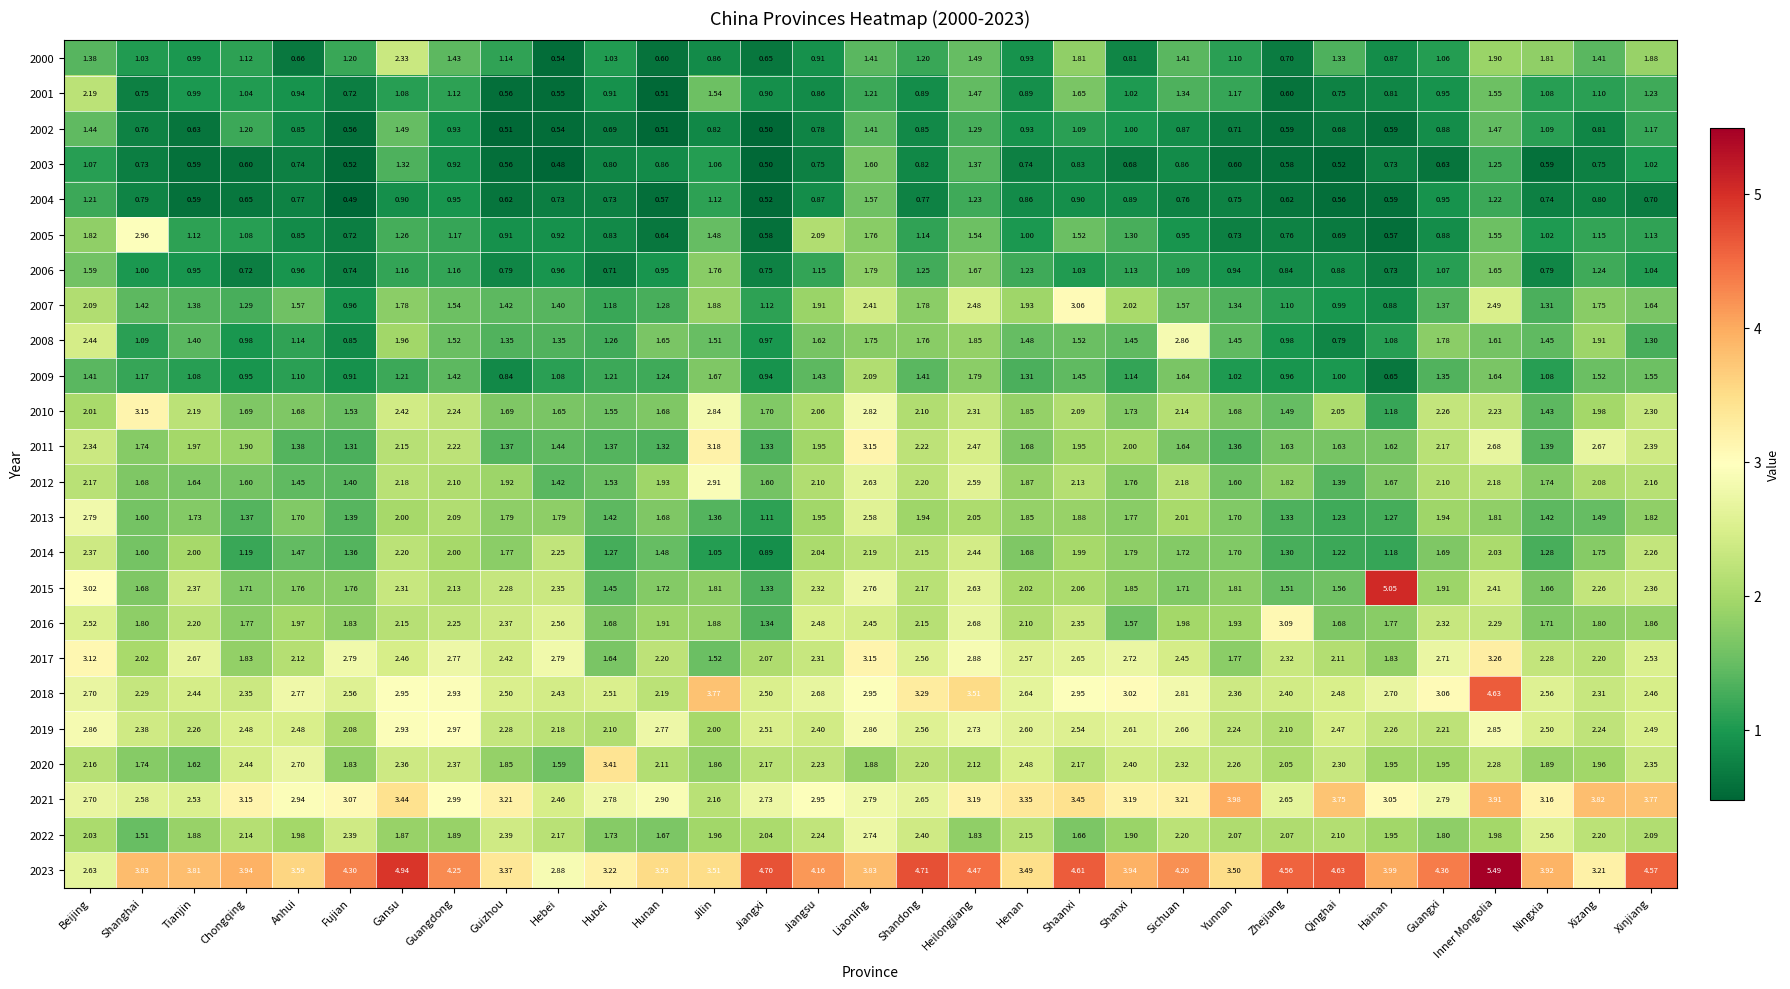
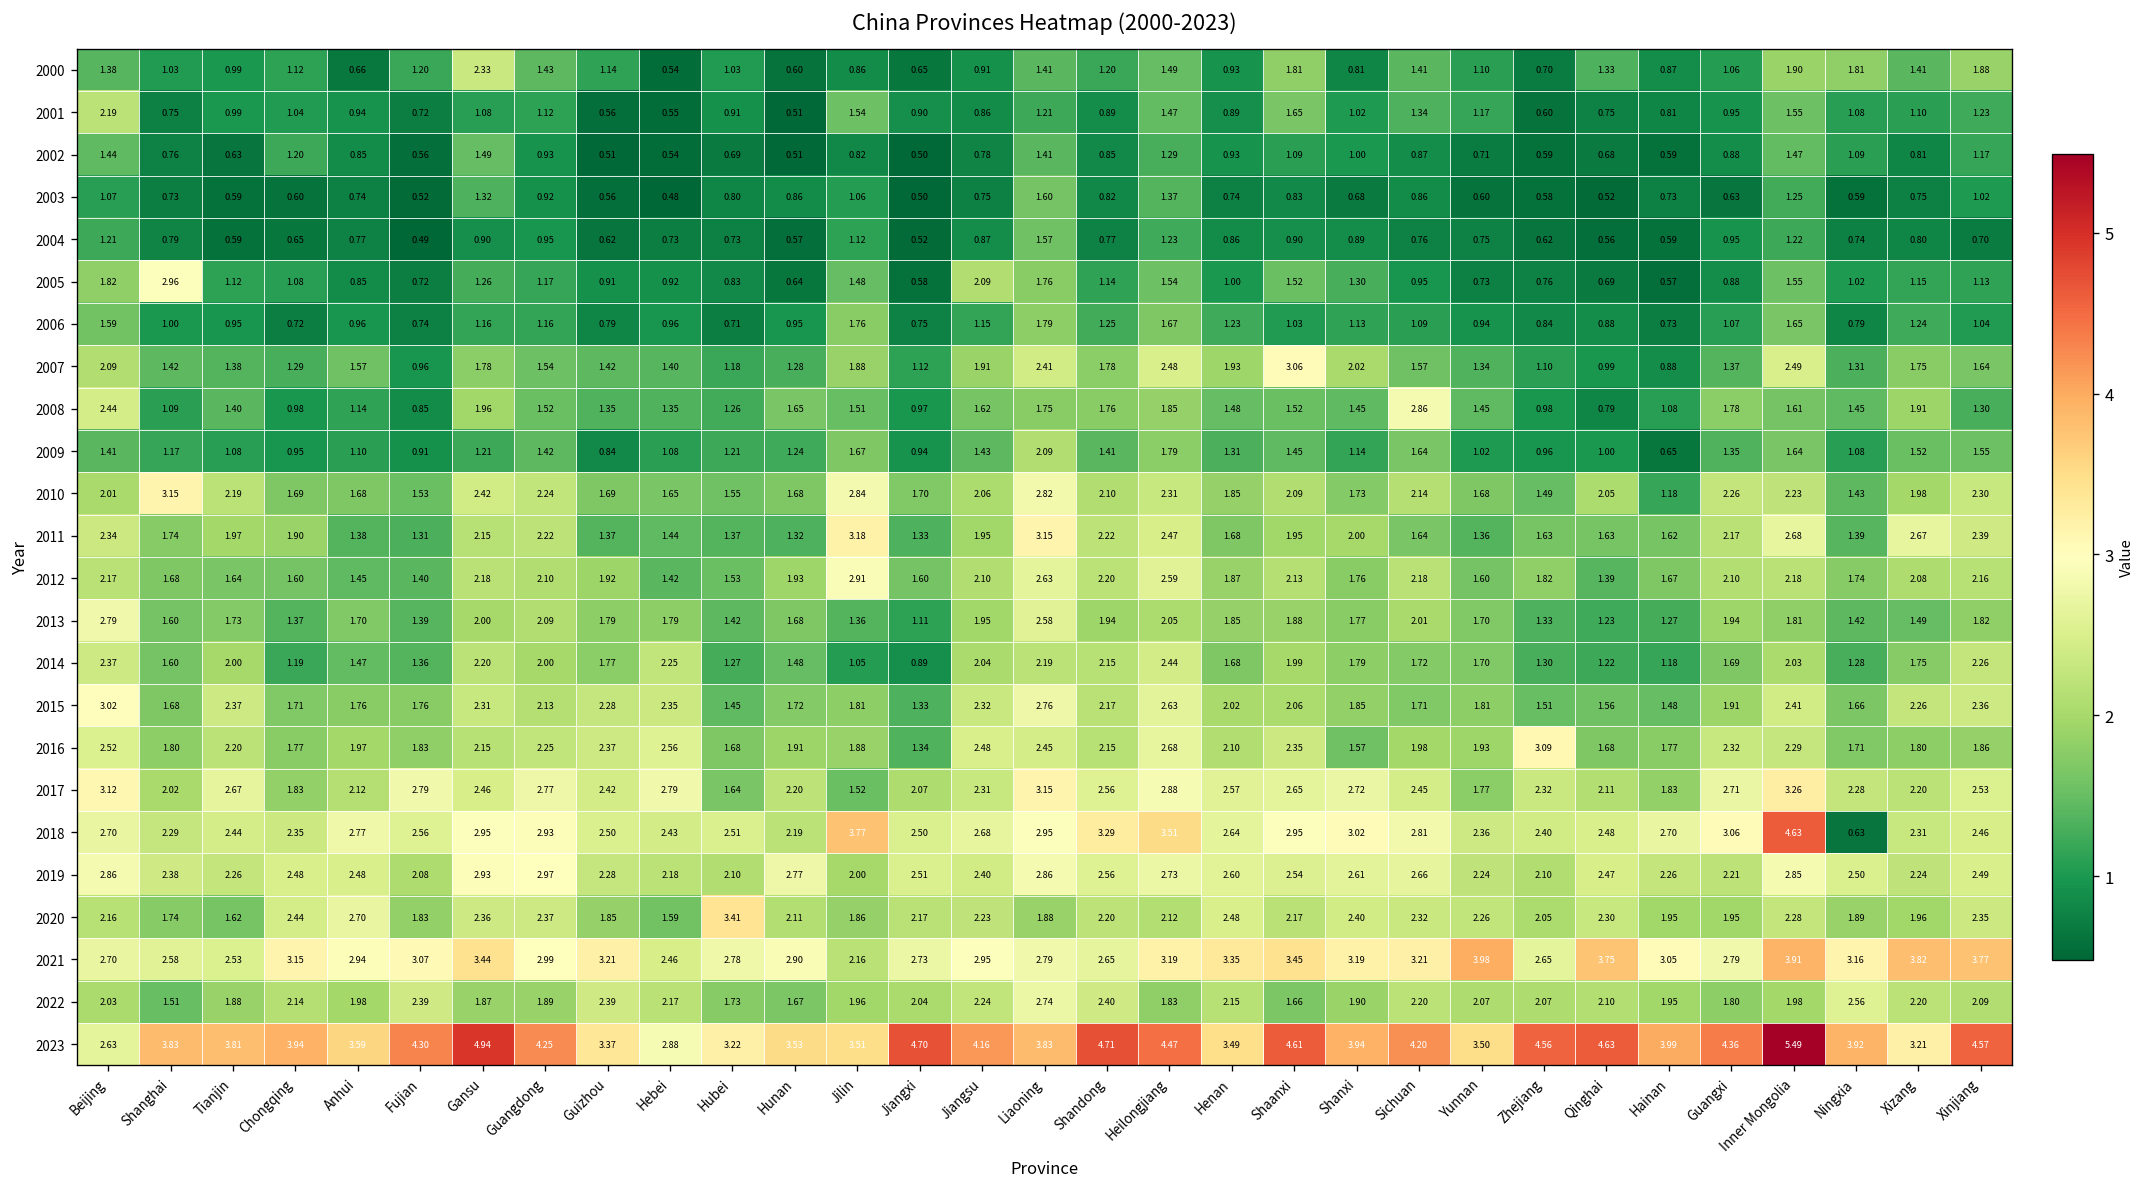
2015, Hainan: 5.05 -> 1.48
2018, Ningxia: 2.56 -> 0.63
